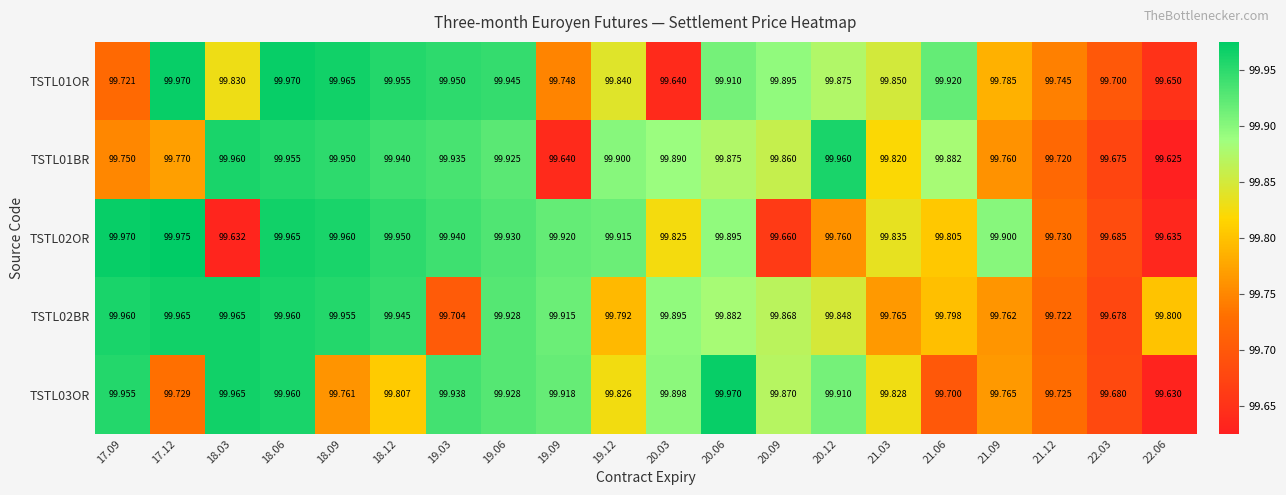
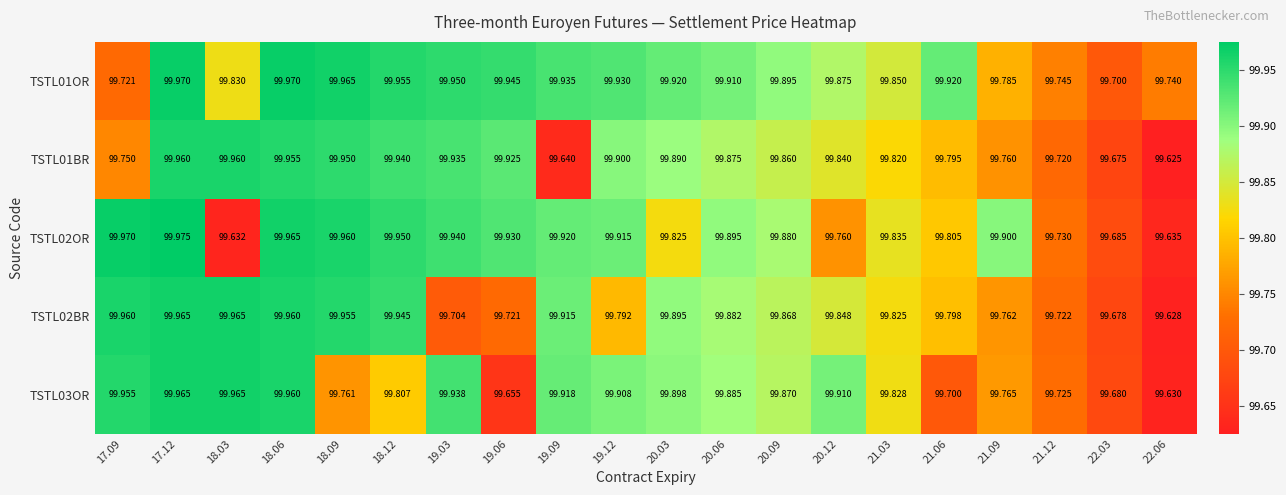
TSTL01OR, 19.09: 99.748 -> 99.935
TSTL01OR, 19.12: 99.840 -> 99.930
TSTL01OR, 20.03: 99.640 -> 99.920
TSTL01OR, 22.06: 99.650 -> 99.740
TSTL01BR, 17.12: 99.770 -> 99.960
TSTL01BR, 20.12: 99.960 -> 99.840
TSTL01BR, 21.06: 99.882 -> 99.795
TSTL02OR, 20.09: 99.660 -> 99.880
TSTL02BR, 19.06: 99.928 -> 99.721
TSTL02BR, 21.03: 99.765 -> 99.825
TSTL02BR, 22.06: 99.800 -> 99.628
TSTL03OR, 17.12: 99.729 -> 99.965
TSTL03OR, 19.06: 99.928 -> 99.655
TSTL03OR, 19.12: 99.826 -> 99.908
TSTL03OR, 20.06: 99.970 -> 99.885
